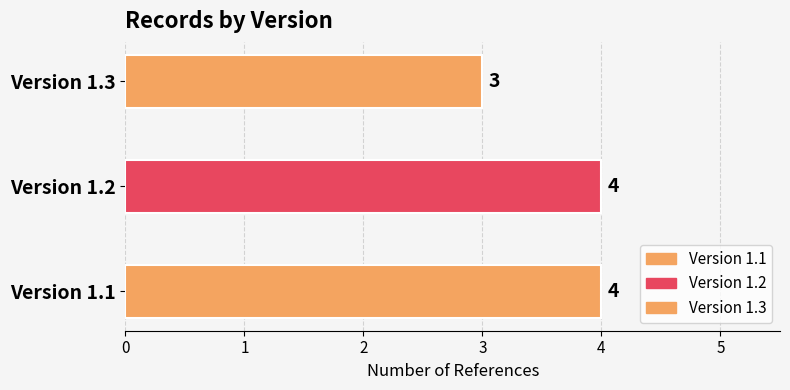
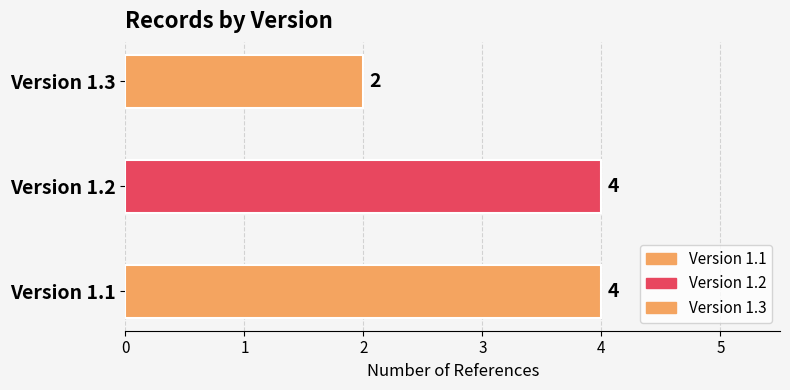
Version 1.3: 3 -> 2
